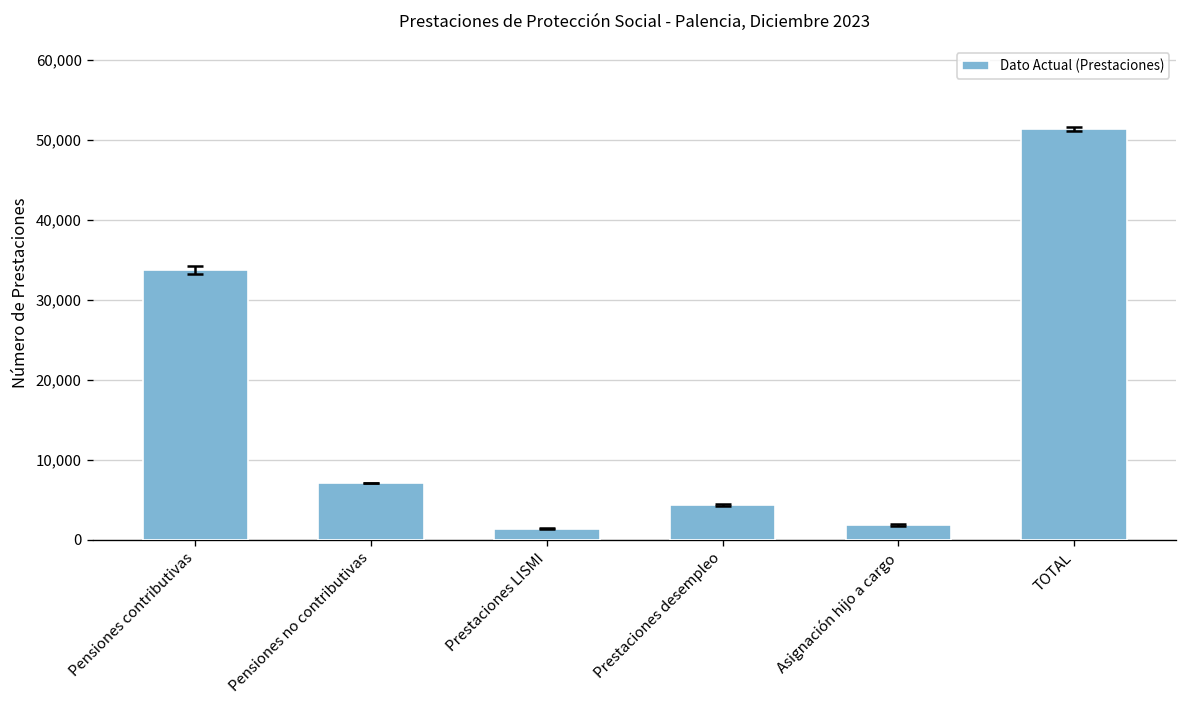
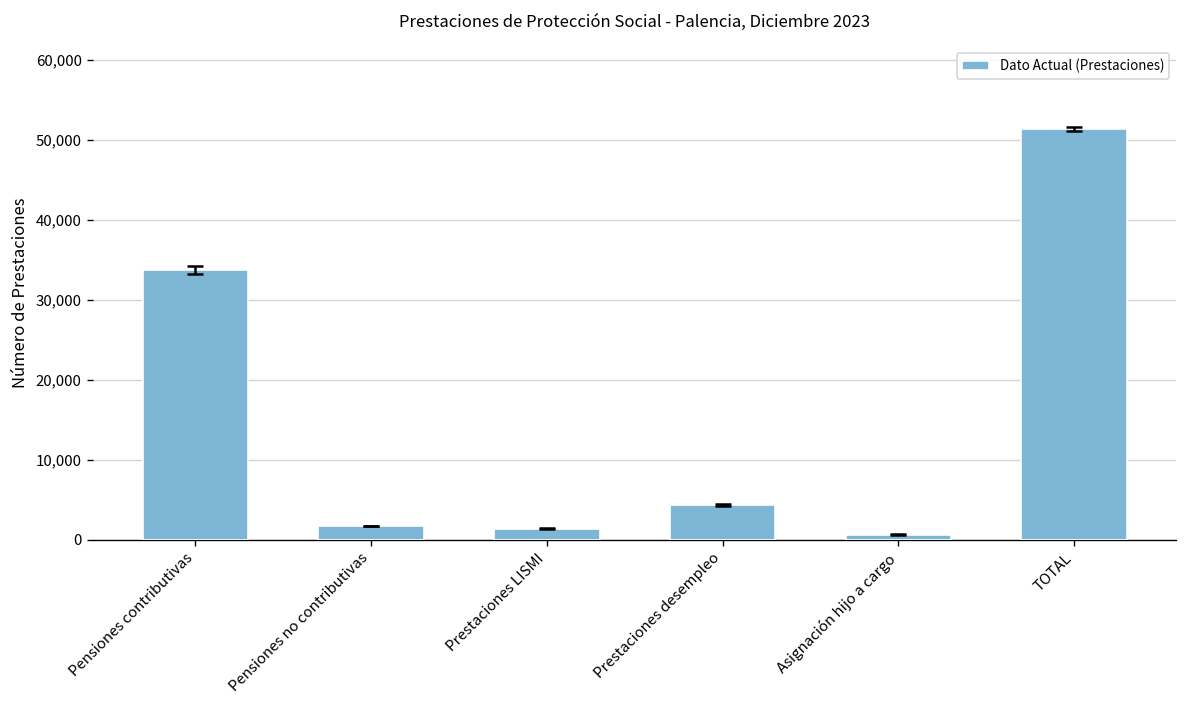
Dato Actual (Prestaciones), Pensiones no contributivas: 7,000 -> 2,000
Dato Actual (Prestaciones), Asignación hijo a cargo: 2,000 -> 1,000
